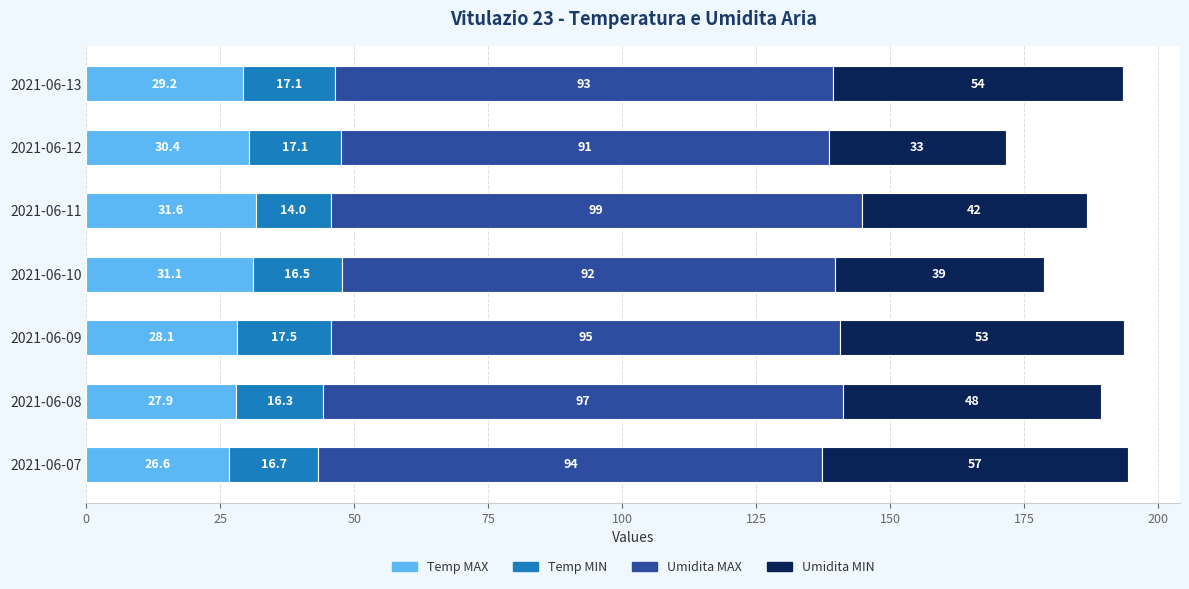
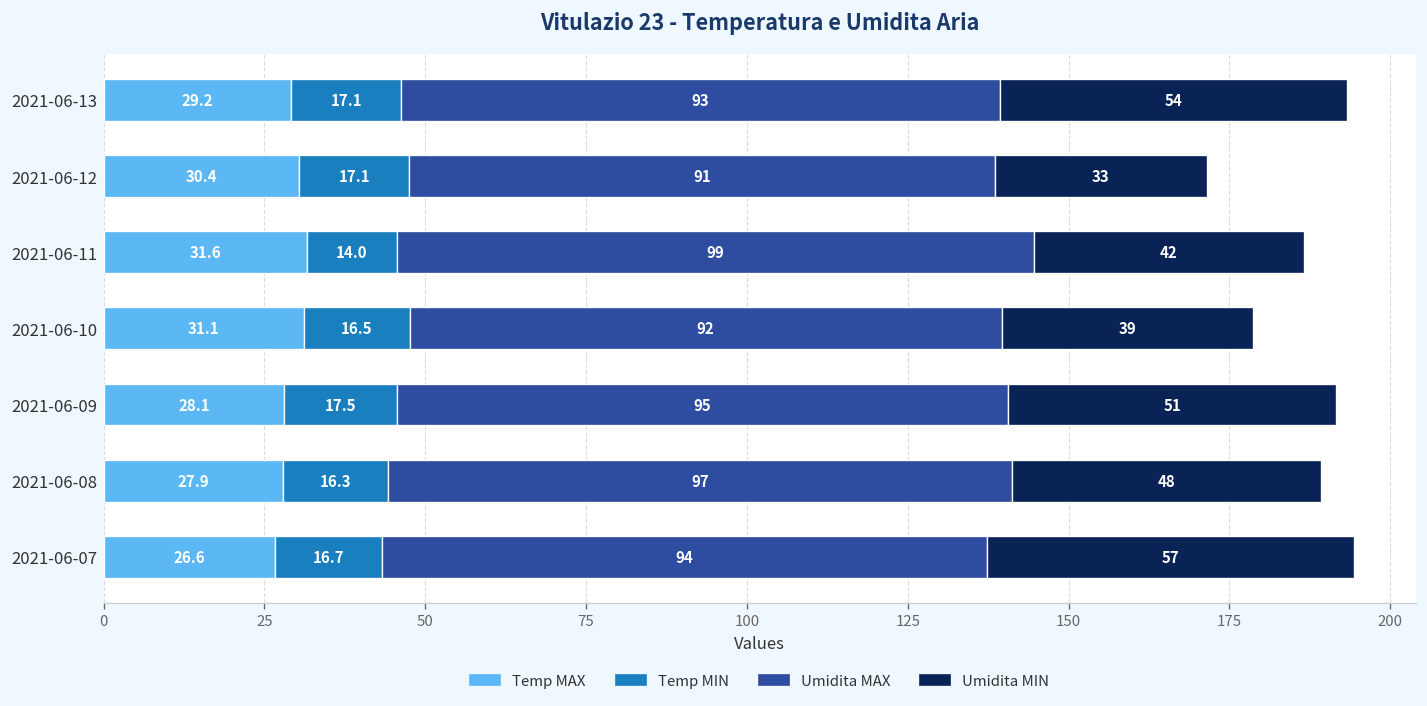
Umidita MIN, 2021-06-09: 53 -> 51
